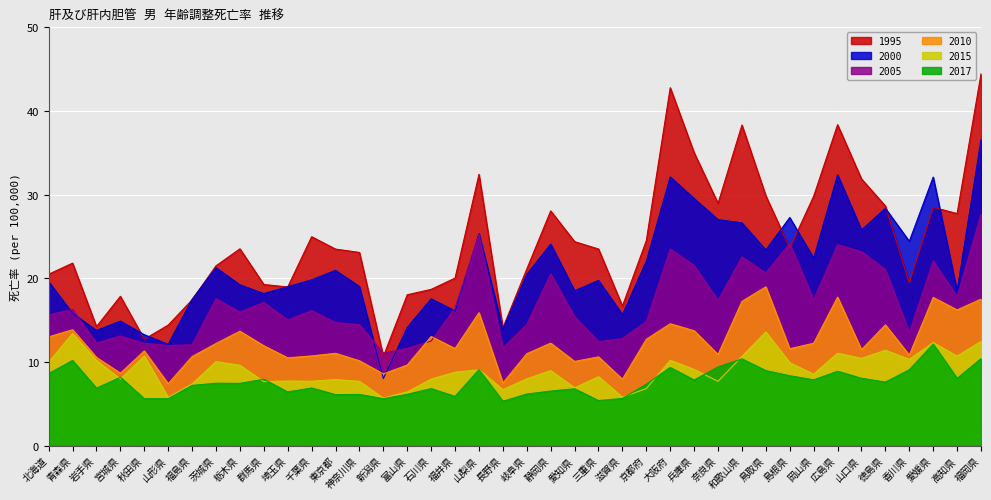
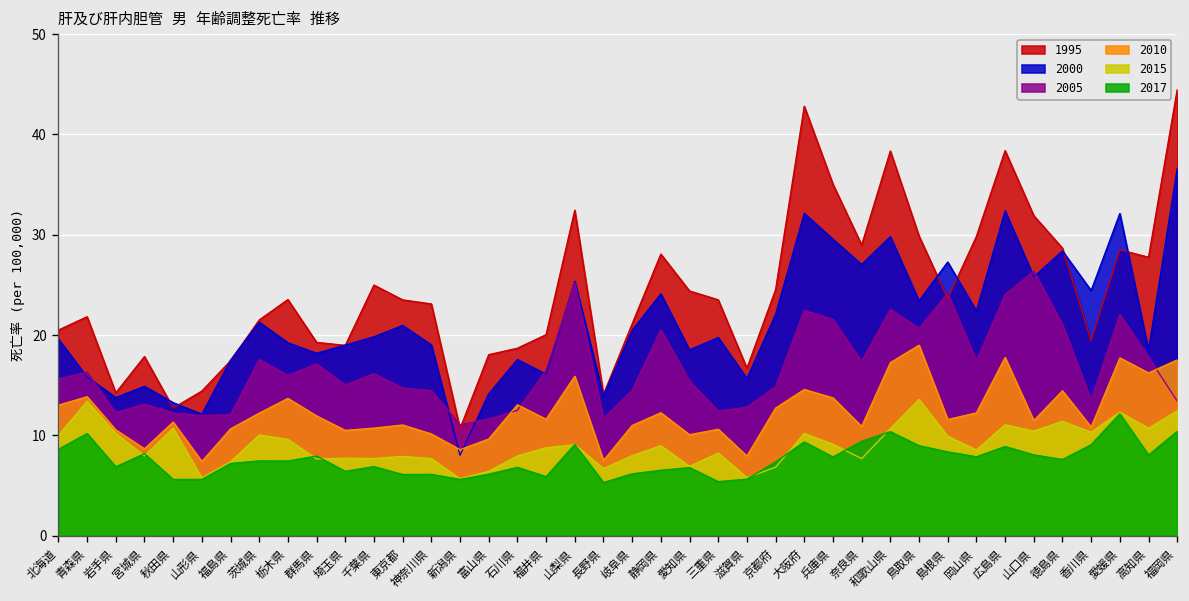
2005, 大阪府: 24 -> 22
2000, 和歌山県: 27 -> 30
2005, 山口県: 23 -> 26
2005, 福岡県: 28 -> 13
